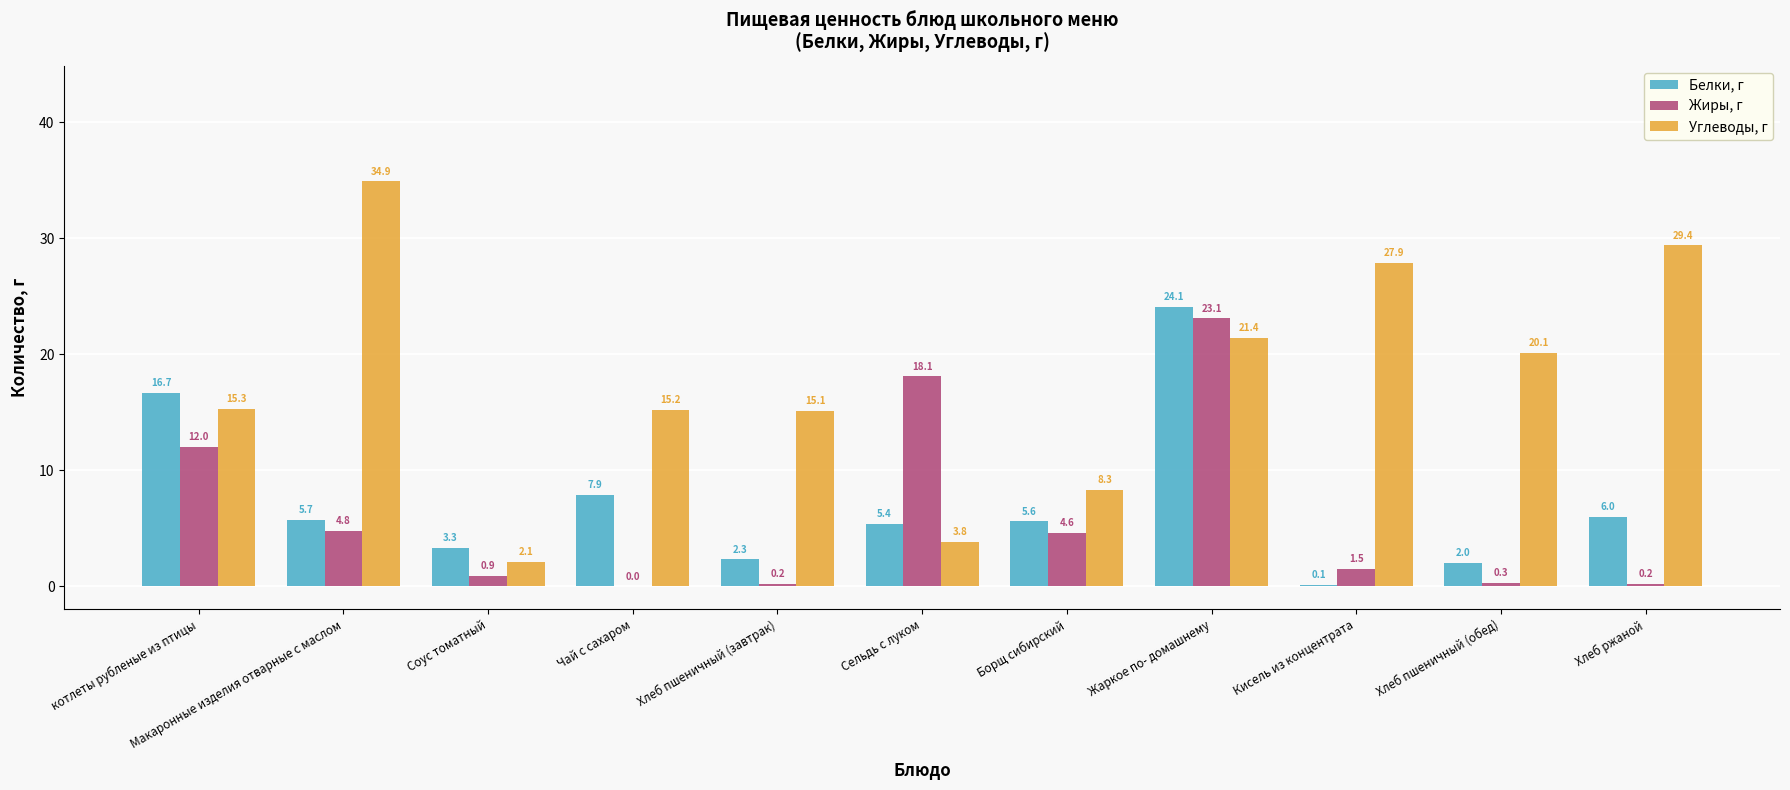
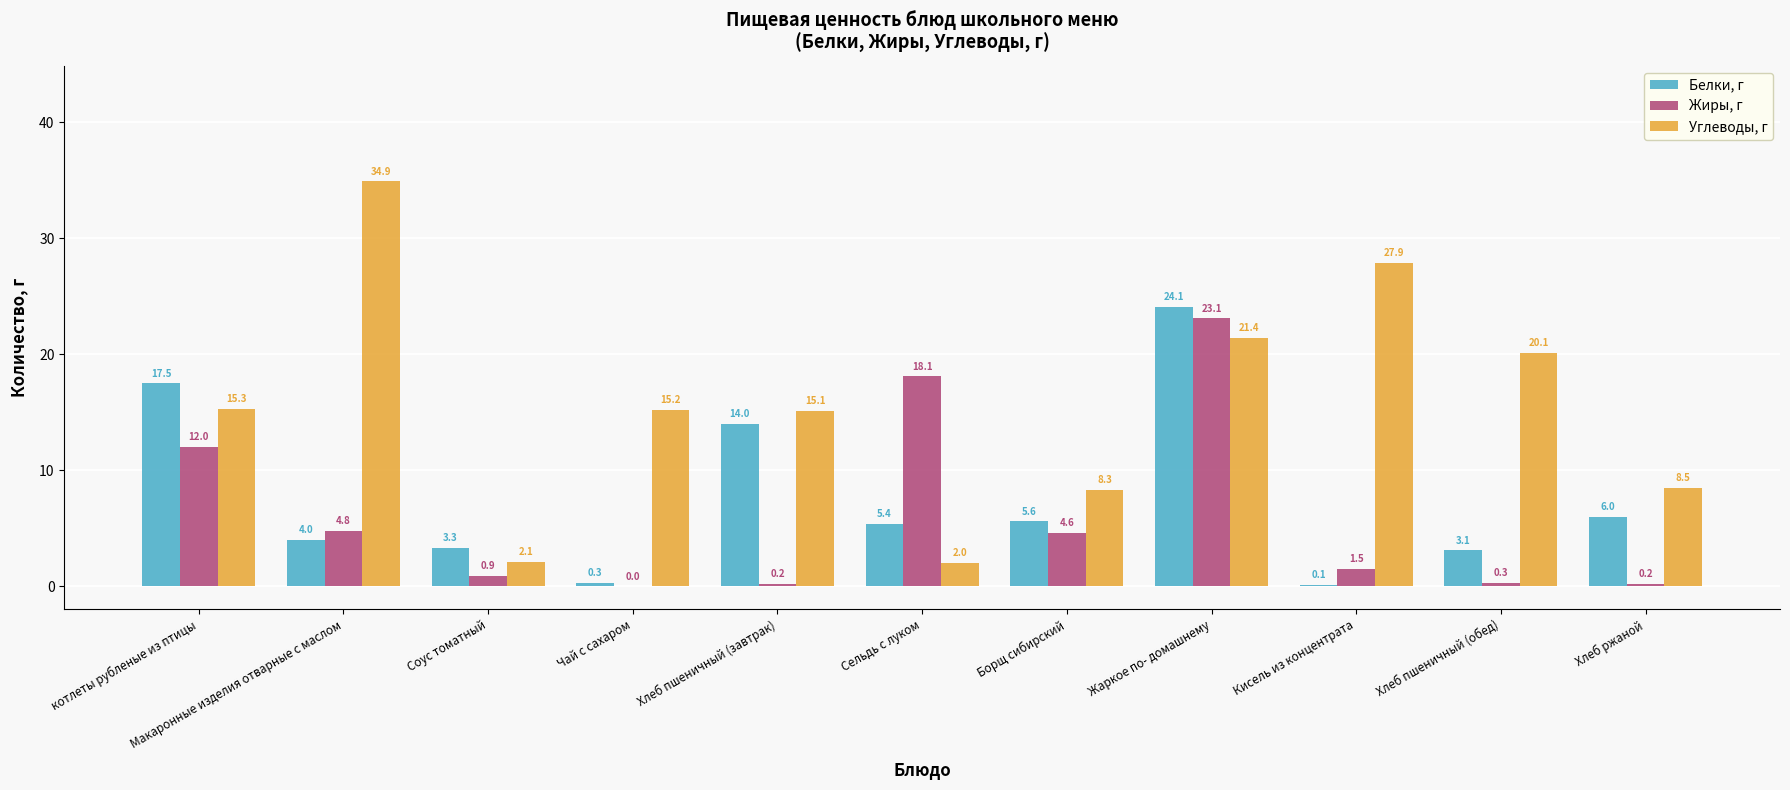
Белки, г, котлеты рубленые из птицы: 16.7 -> 17.5
Белки, г, Макаронные изделия отварные с маслом: 5.7 -> 4.0
Белки, г, Чай с сахаром: 7.9 -> 0.3
Белки, г, Хлеб пшеничный (завтрак): 2.3 -> 14.0
Углеводы, г, Сельдь с луком: 3.8 -> 2.0
Белки, г, Хлеб пшеничный (обед): 2.0 -> 3.1
Углеводы, г, Хлеб ржаной: 29.4 -> 8.5
